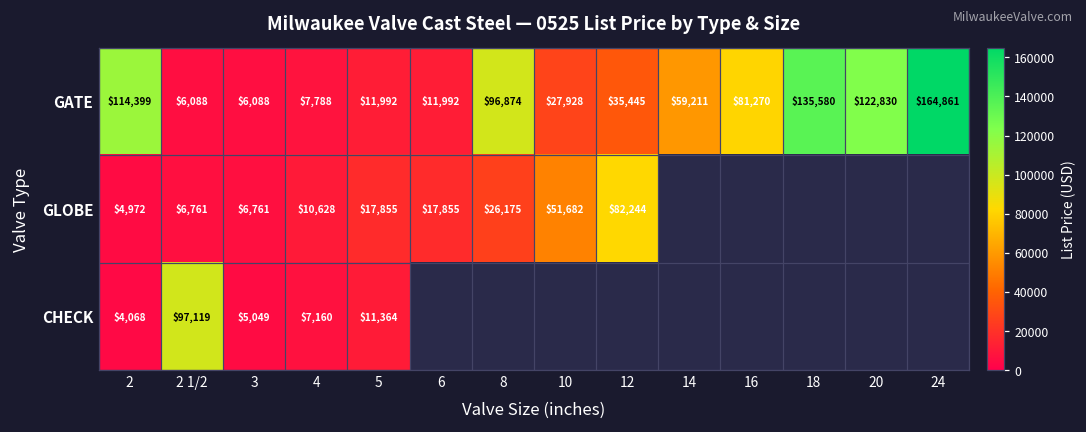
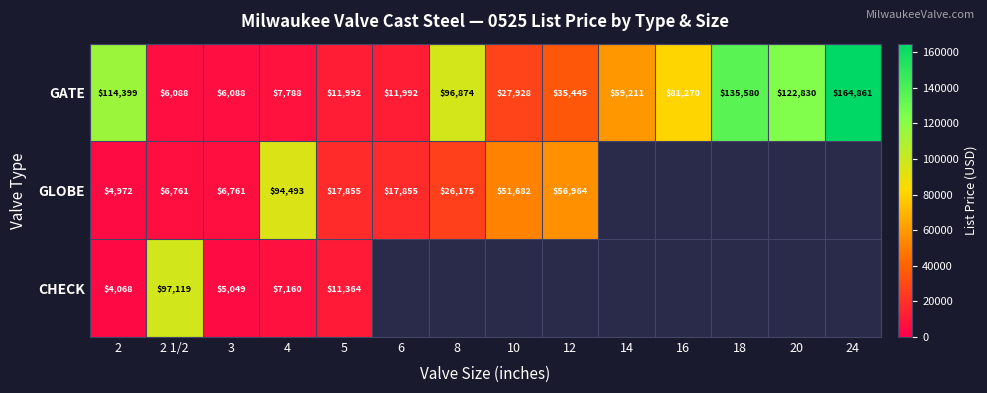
GLOBE, 4: $10,628 -> $94,493
GLOBE, 12: $82,244 -> $56,964
